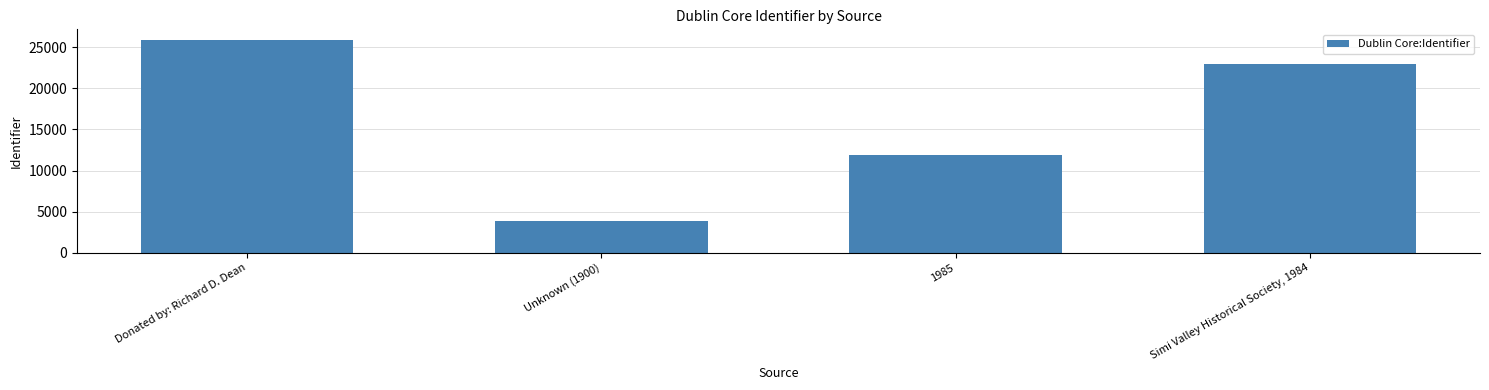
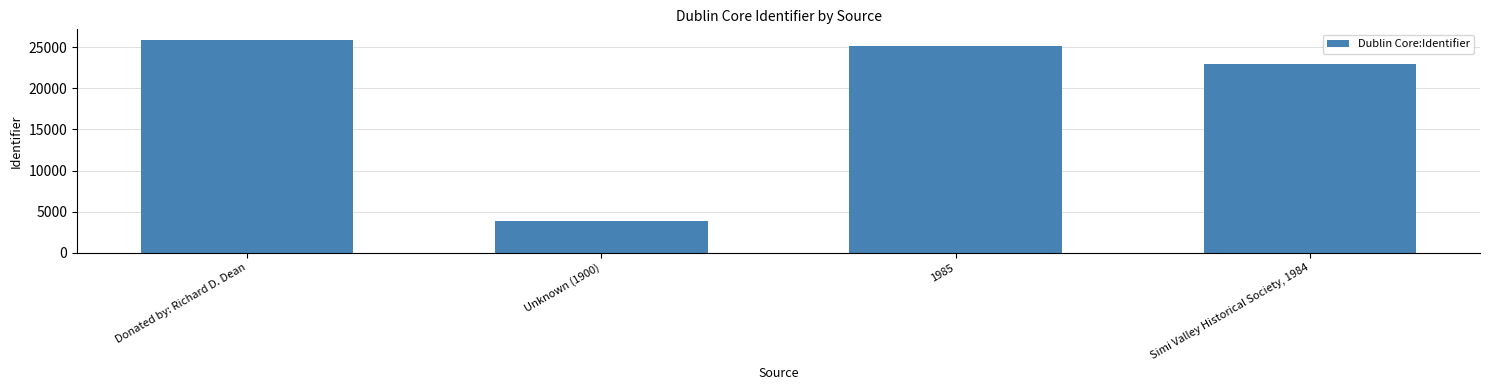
1985: 12000 -> 25000
